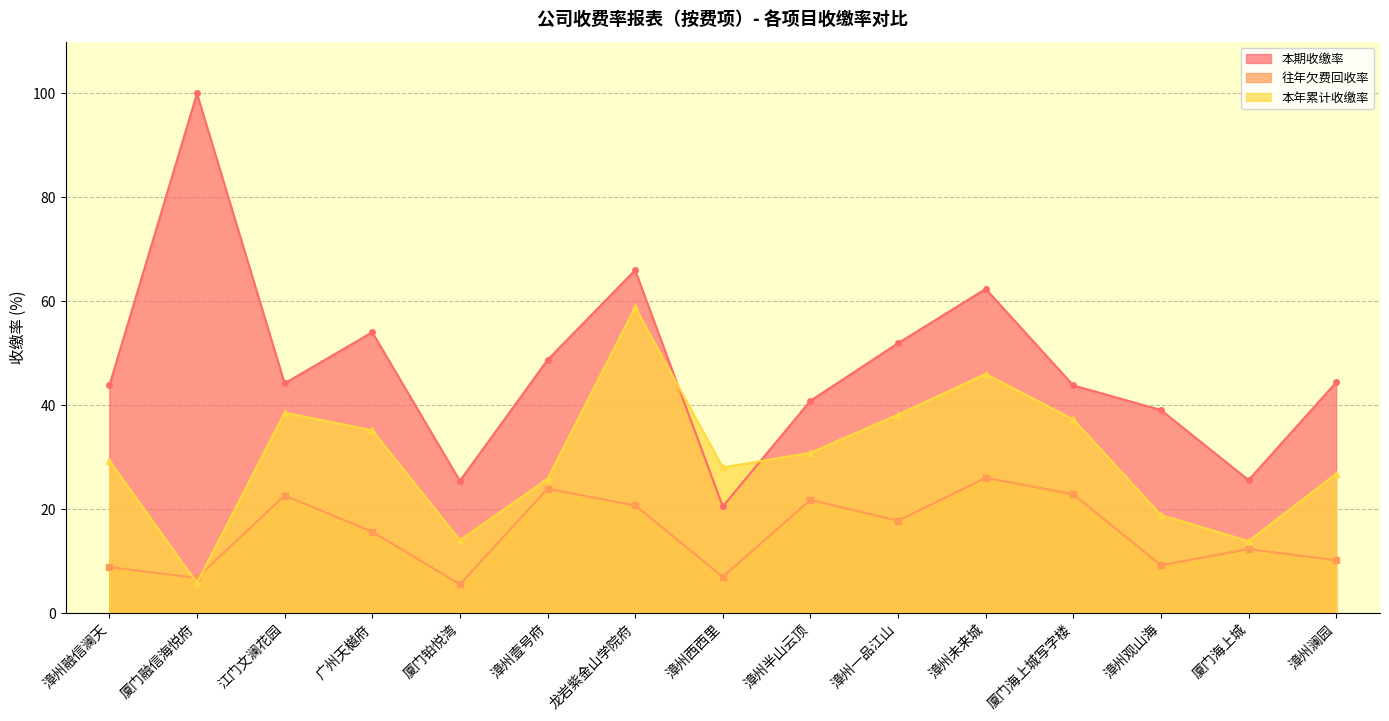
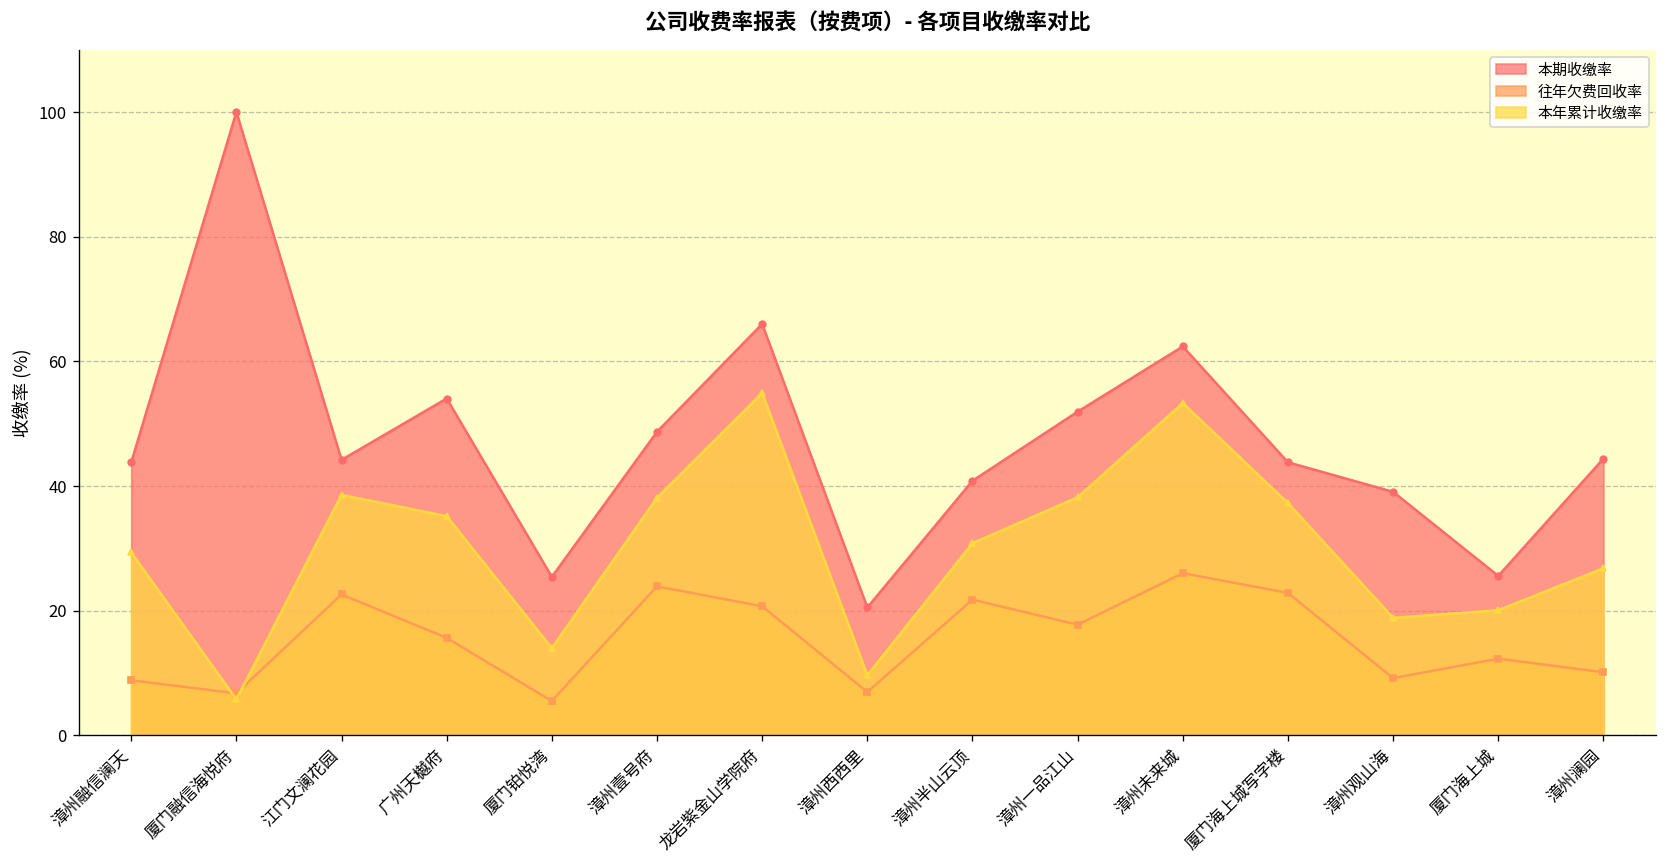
本年累计收缴率, 漳州壹号府: 26 -> 38
本年累计收缴率, 龙岩紫金山学院府: 59 -> 55
本年累计收缴率, 漳州西西里: 28 -> 10
本年累计收缴率, 漳州未来城: 46 -> 53
本年累计收缴率, 厦门海上城: 14 -> 20
